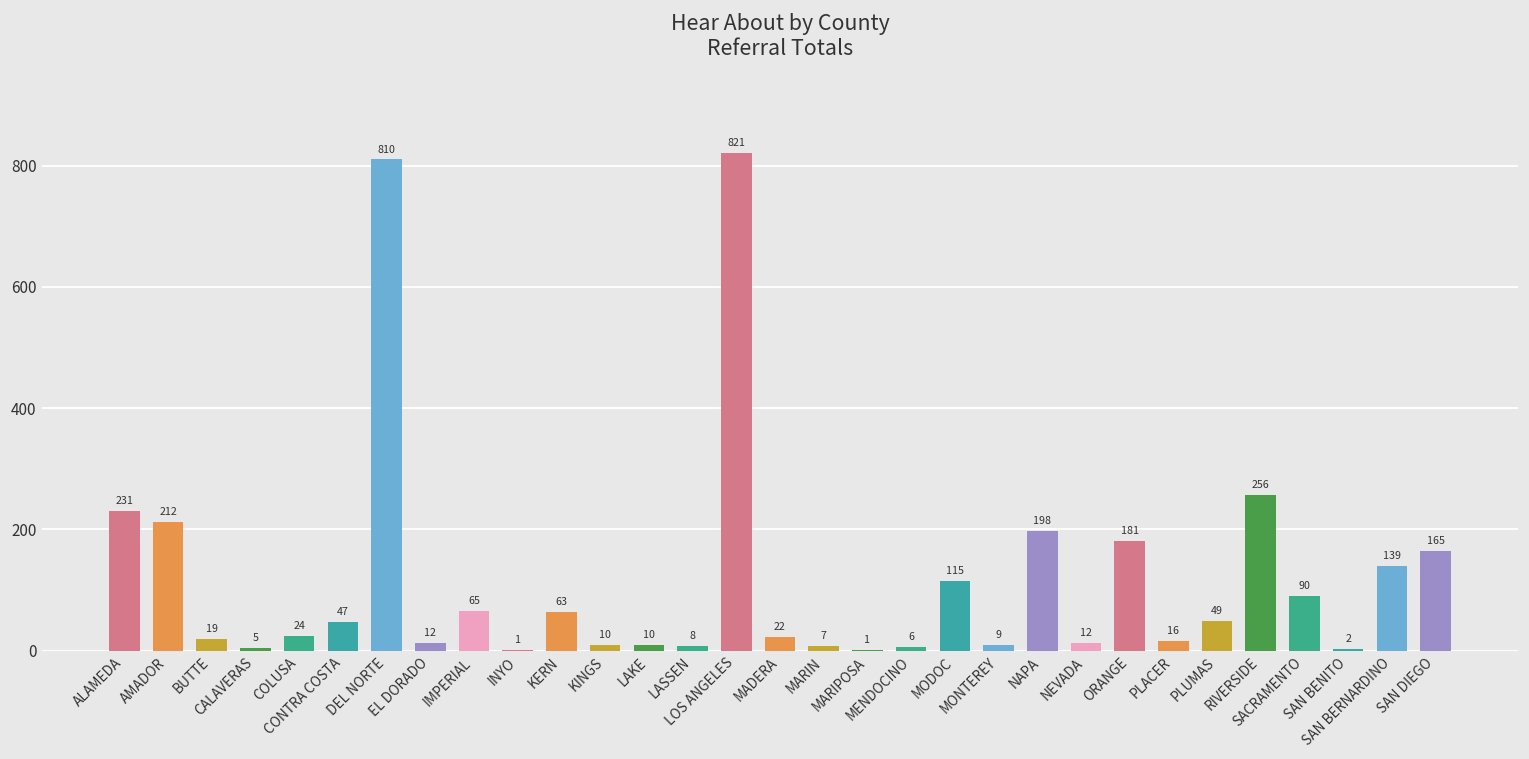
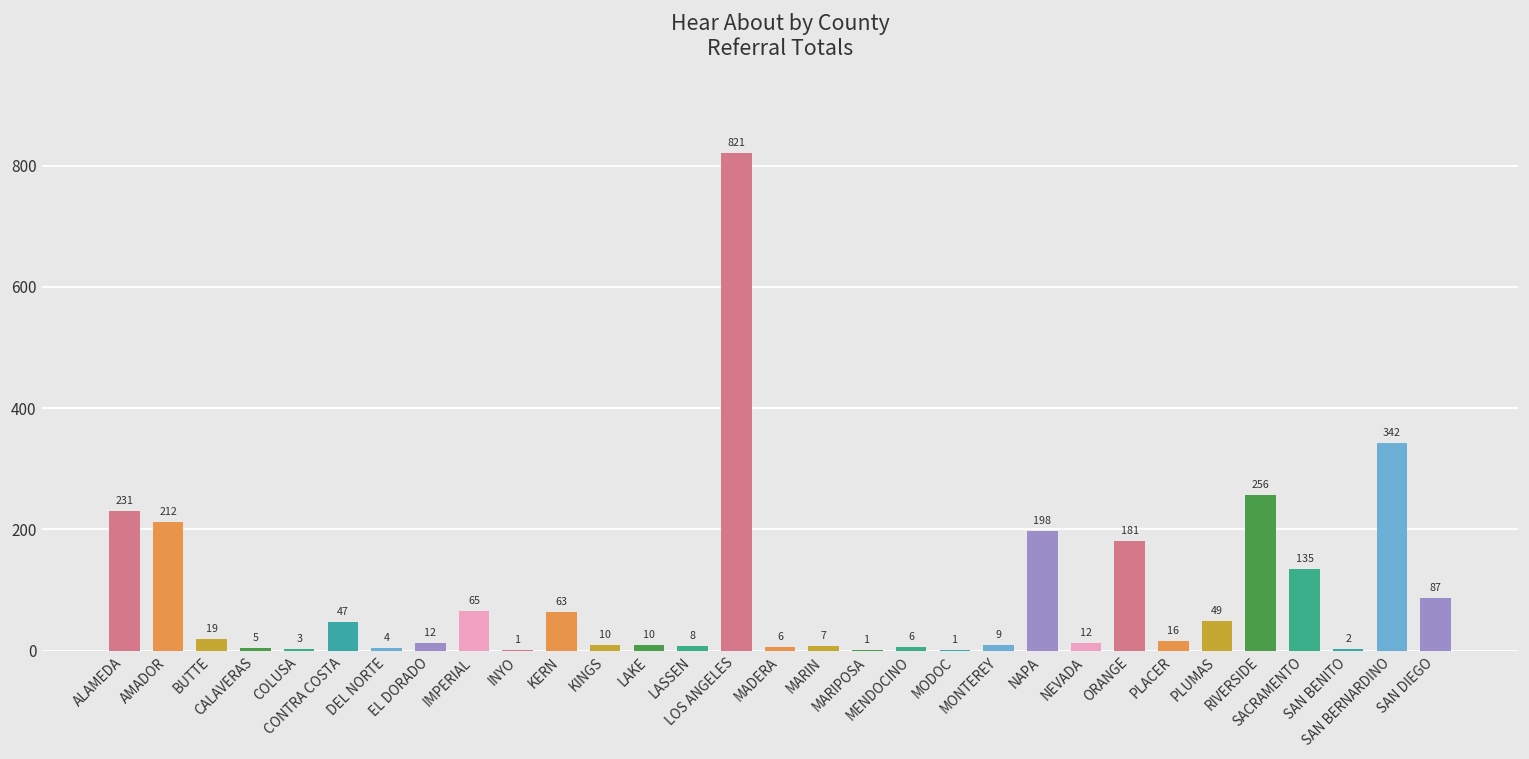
COLUSA: 24 -> 3
DEL NORTE: 810 -> 4
MADERA: 22 -> 6
MODOC: 115 -> 1
SACRAMENTO: 90 -> 135
SAN BERNARDINO: 139 -> 342
SAN DIEGO: 165 -> 87
